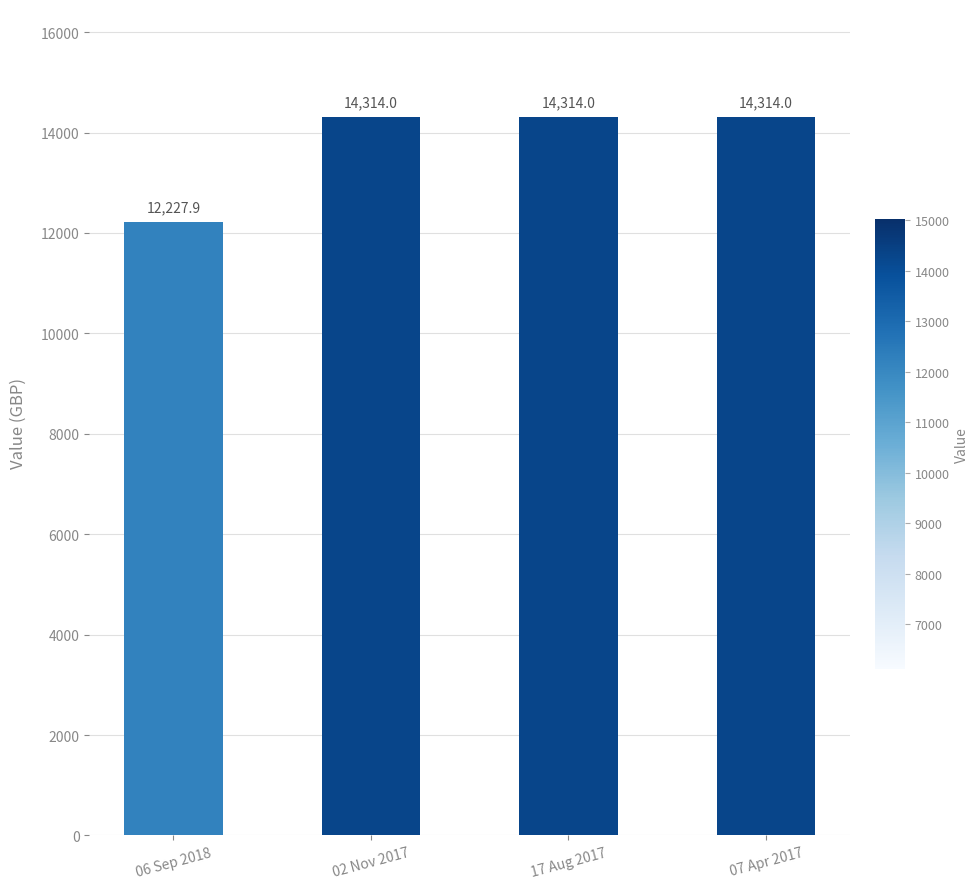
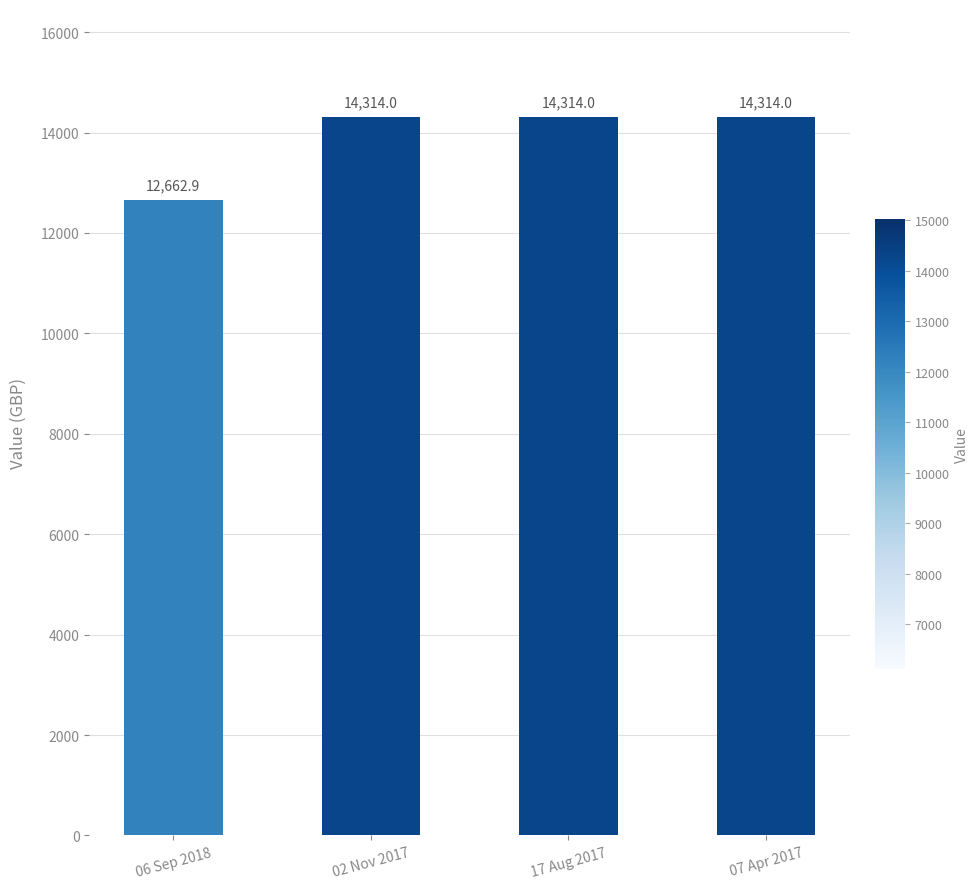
06 Sep 2018: 12,227.9 -> 12,662.9
